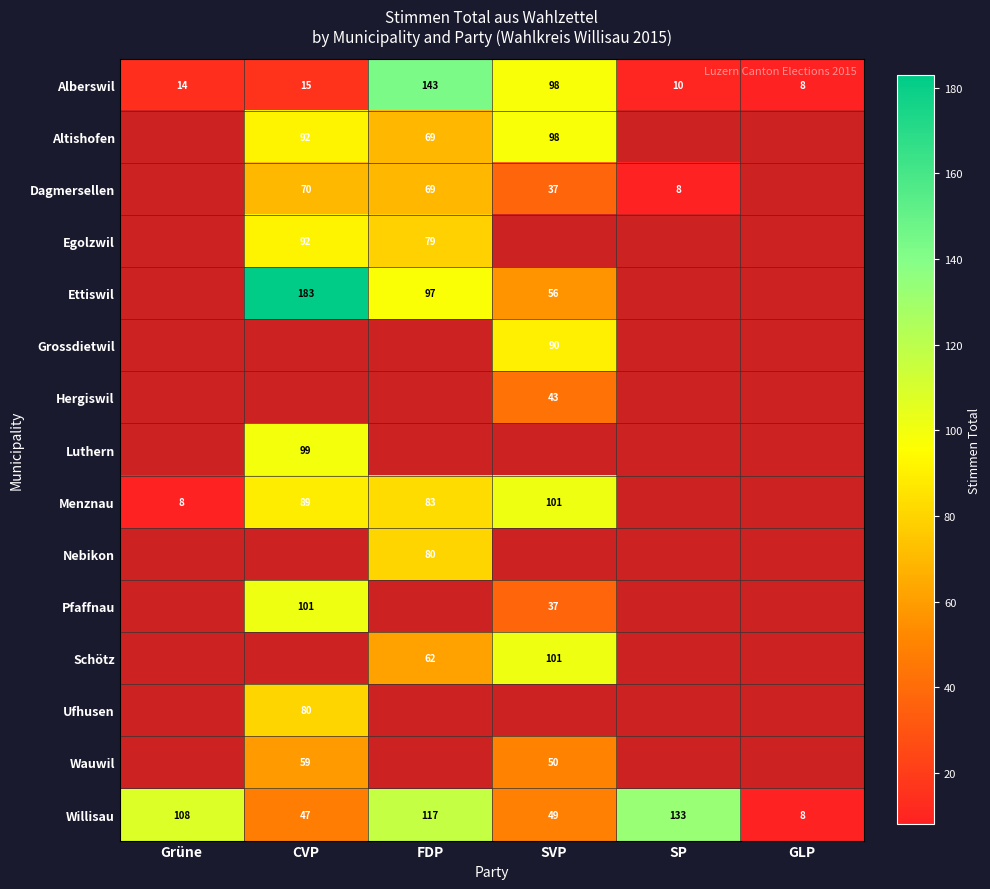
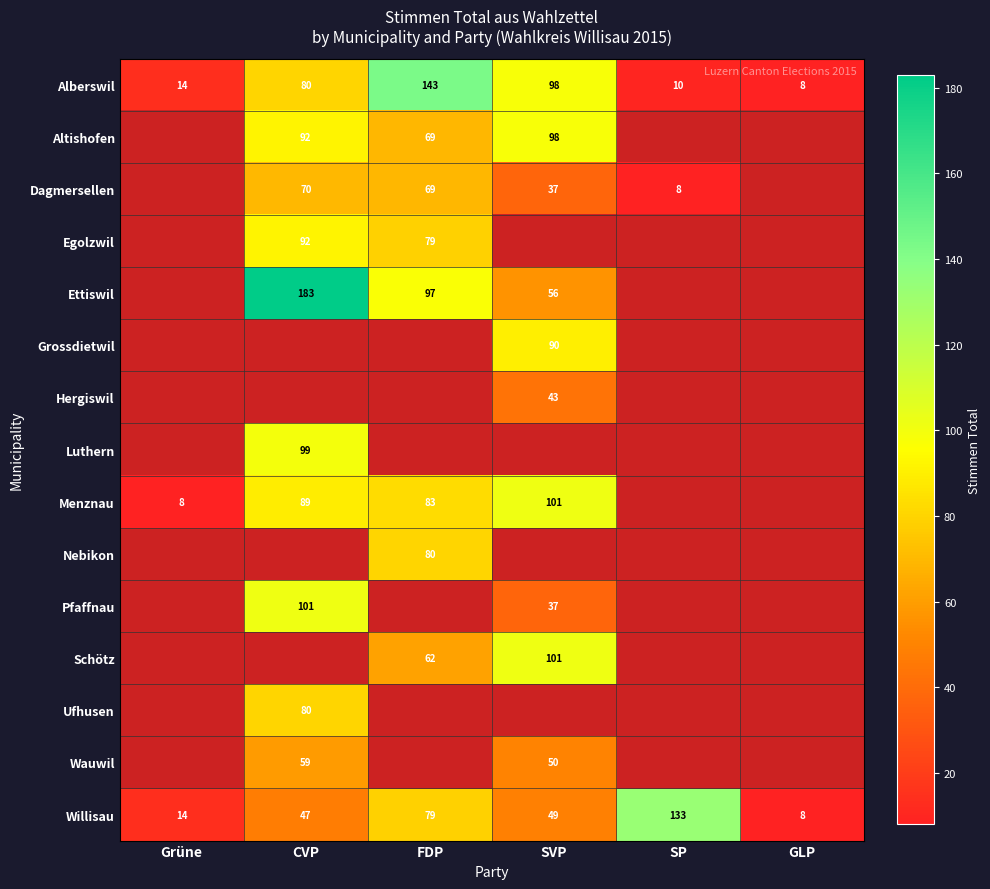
Alberswil, CVP: 15 -> 80
Willisau, Grüne: 108 -> 14
Willisau, FDP: 117 -> 79
